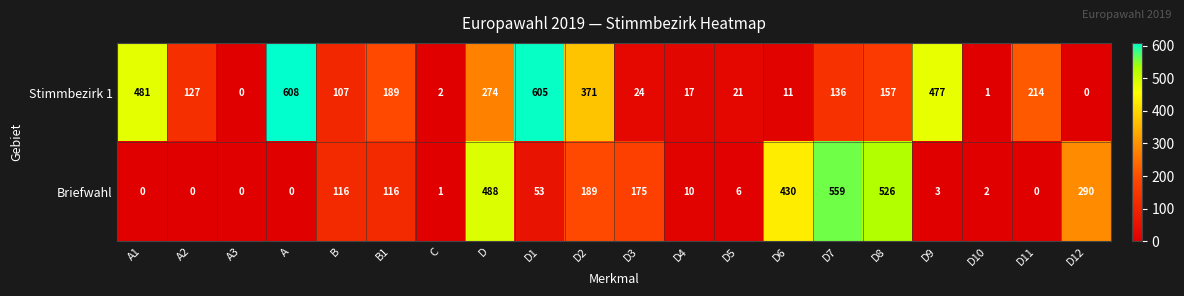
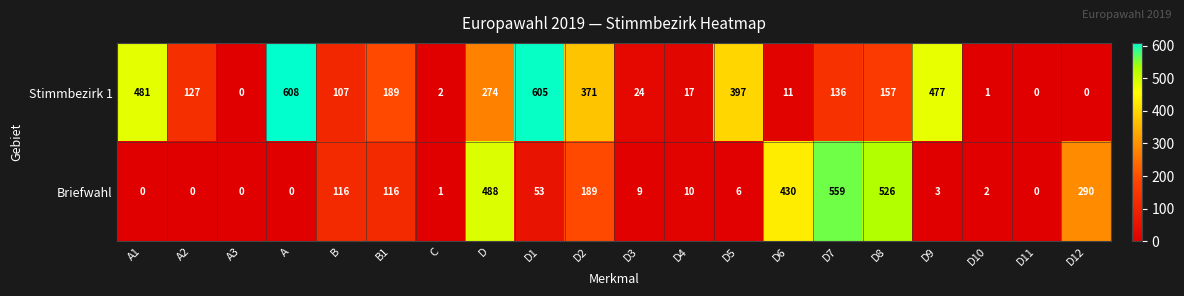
Stimmbezirk 1, D5: 21 -> 397
Stimmbezirk 1, D11: 214 -> 0
Briefwahl, D3: 175 -> 9
